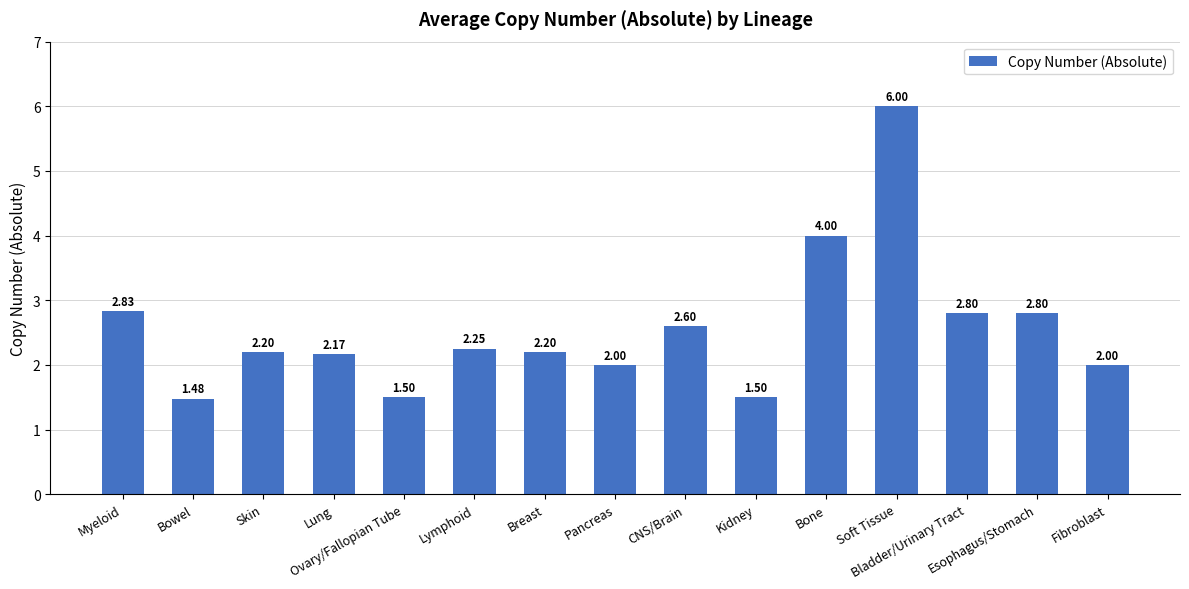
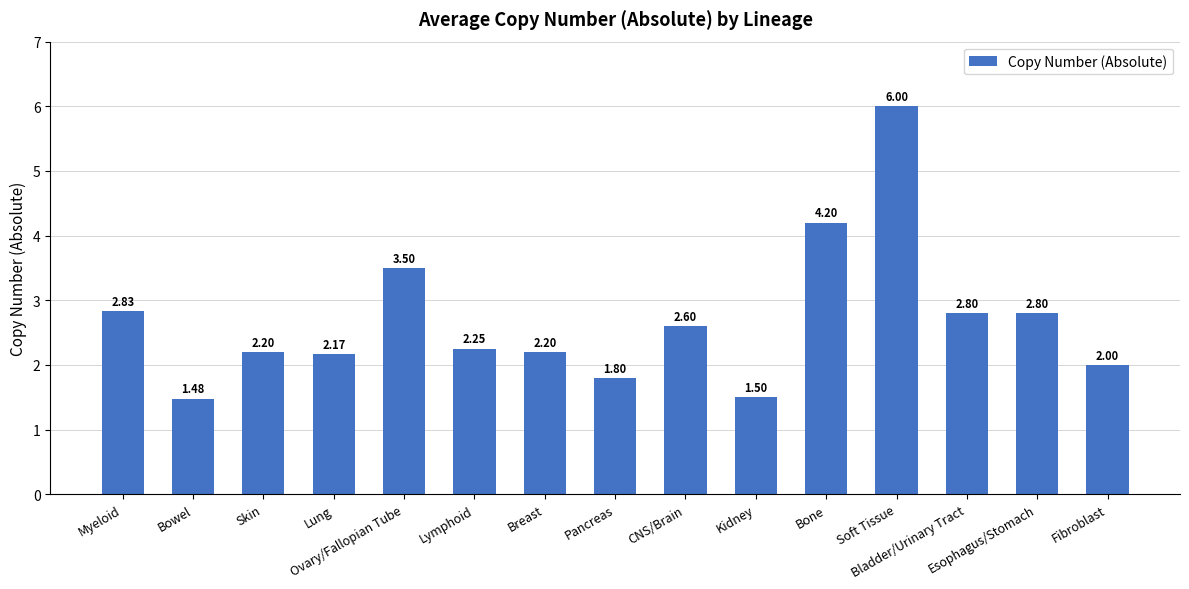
Ovary/Fallopian Tube: 1.50 -> 3.50
Pancreas: 2.00 -> 1.80
Bone: 4.00 -> 4.20
